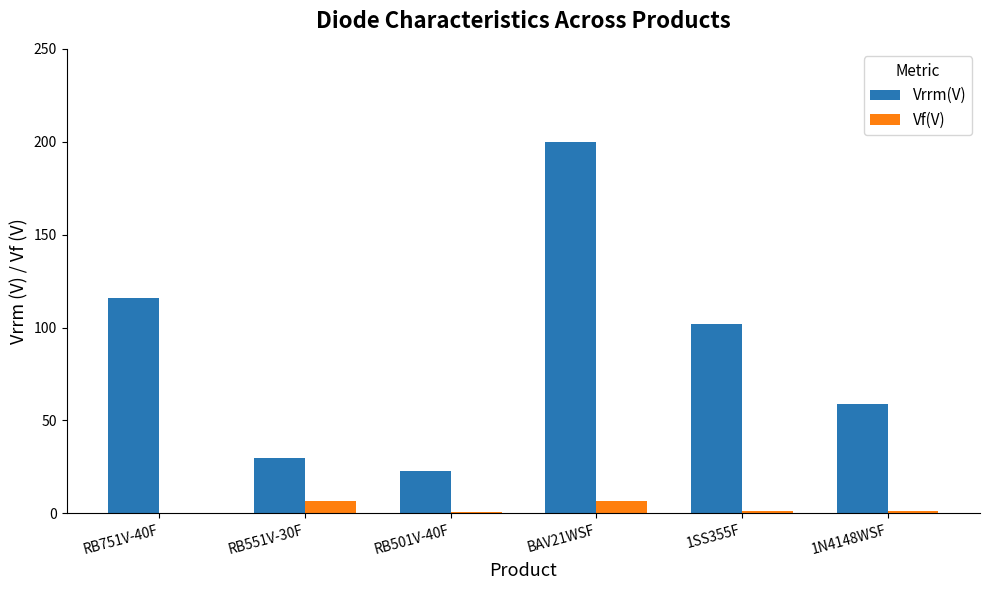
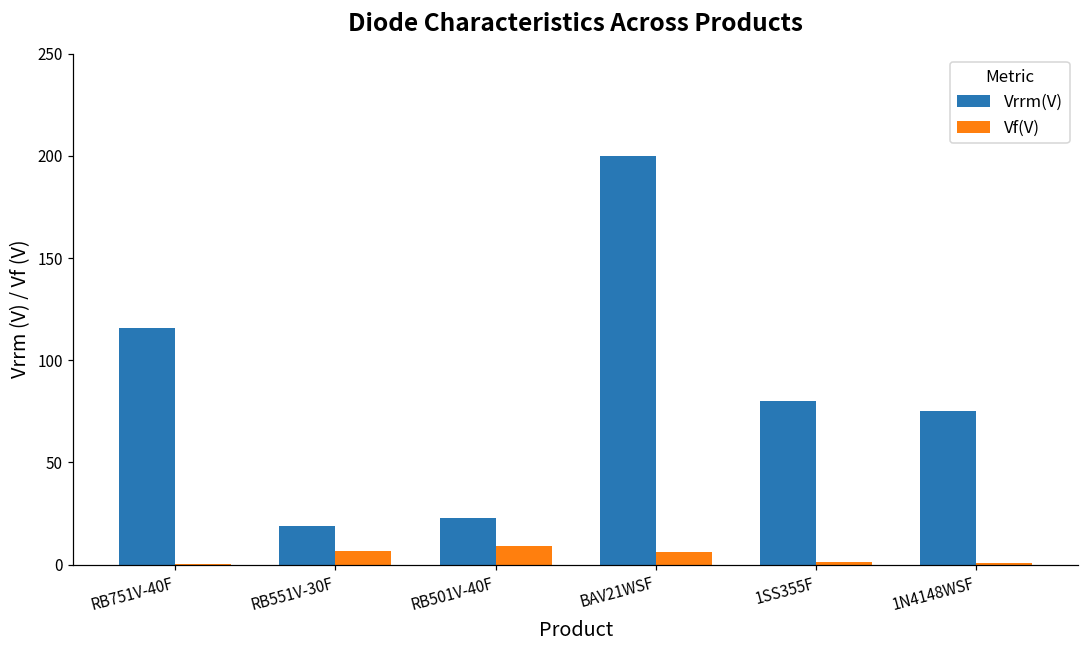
Vrrm(V), RB551V-30F: 30 -> 19
Vf(V), RB501V-40F: 1 -> 9
Vrrm(V), 1SS355F: 102 -> 80
Vrrm(V), 1N4148WSF: 59 -> 75
